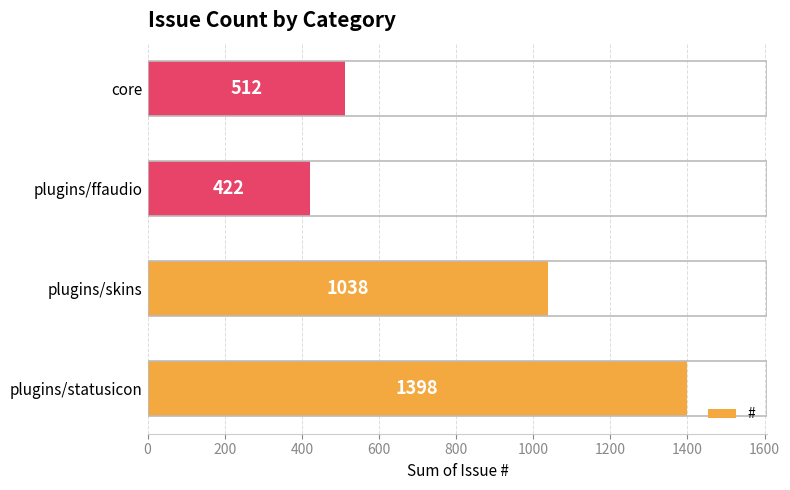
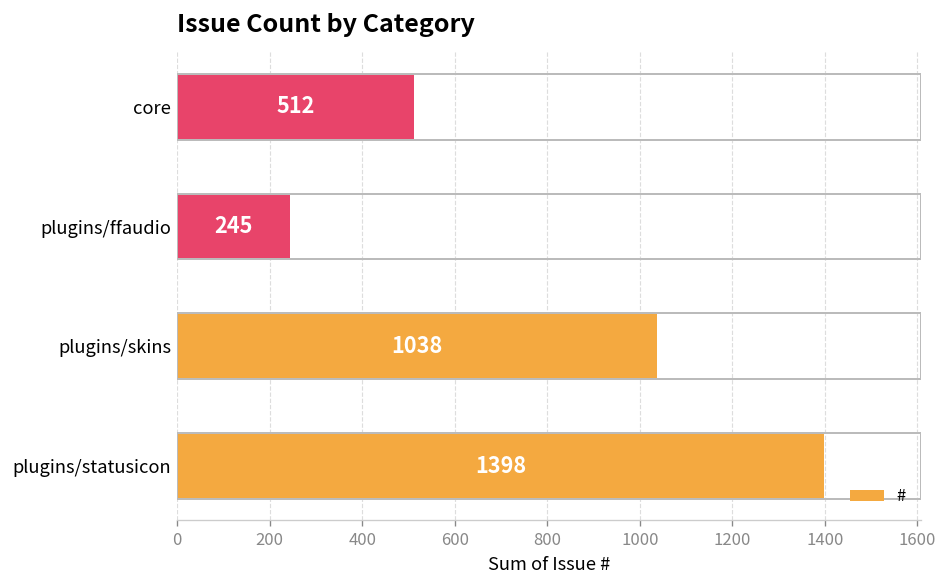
plugins/ffaudio: 422 -> 245
